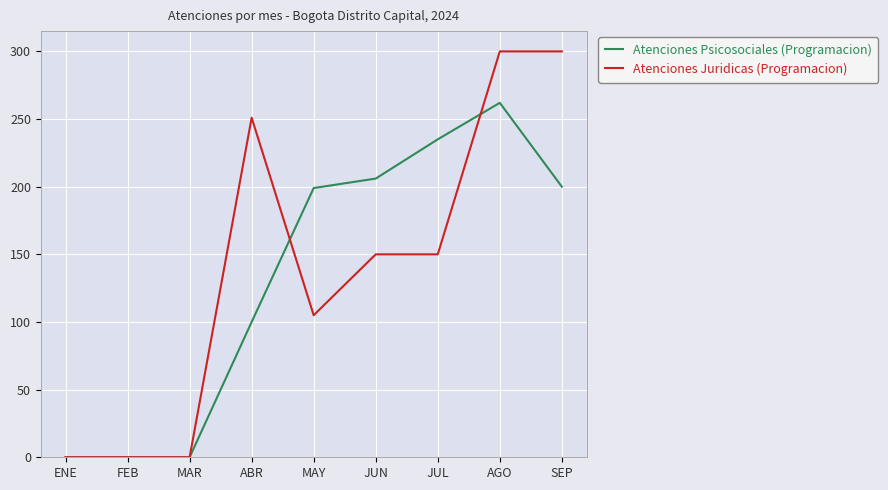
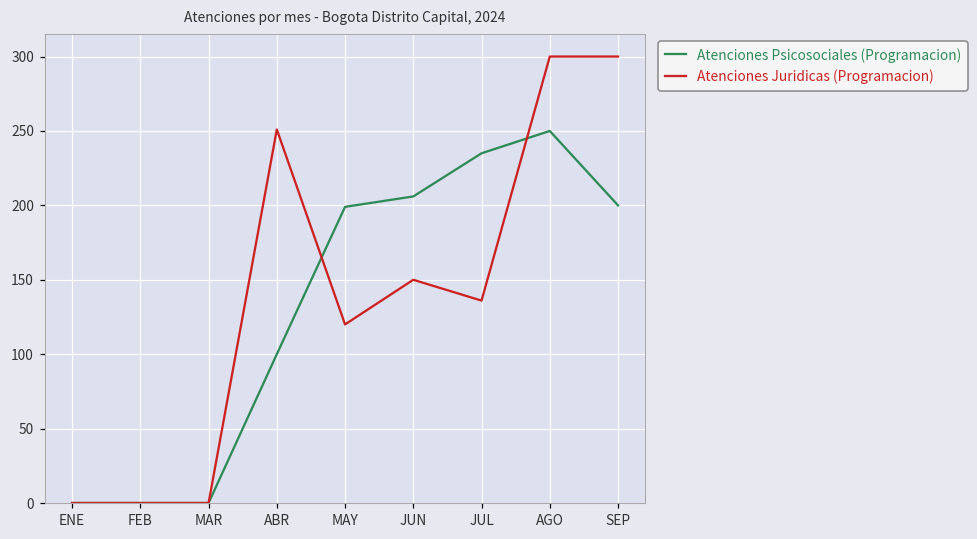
Atenciones Juridicas (Programacion), MAY: 105 -> 120
Atenciones Juridicas (Programacion), JUL: 150 -> 136
Atenciones Psicosociales (Programacion), AGO: 262 -> 250
